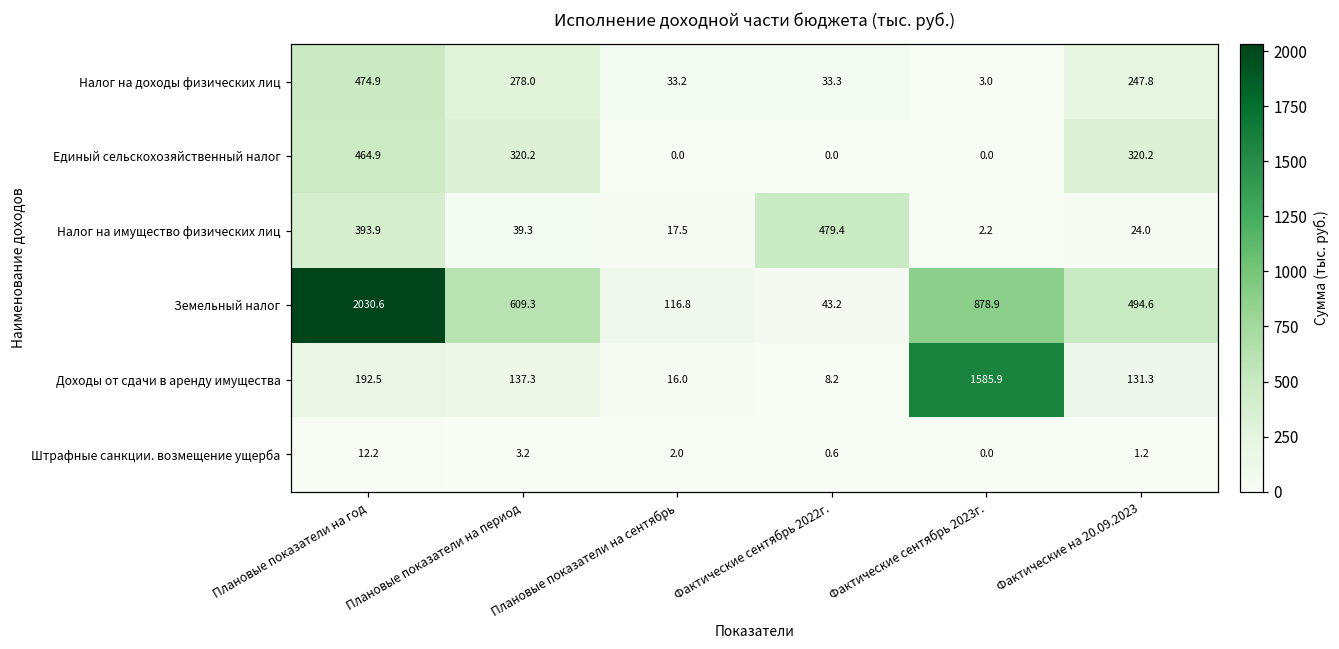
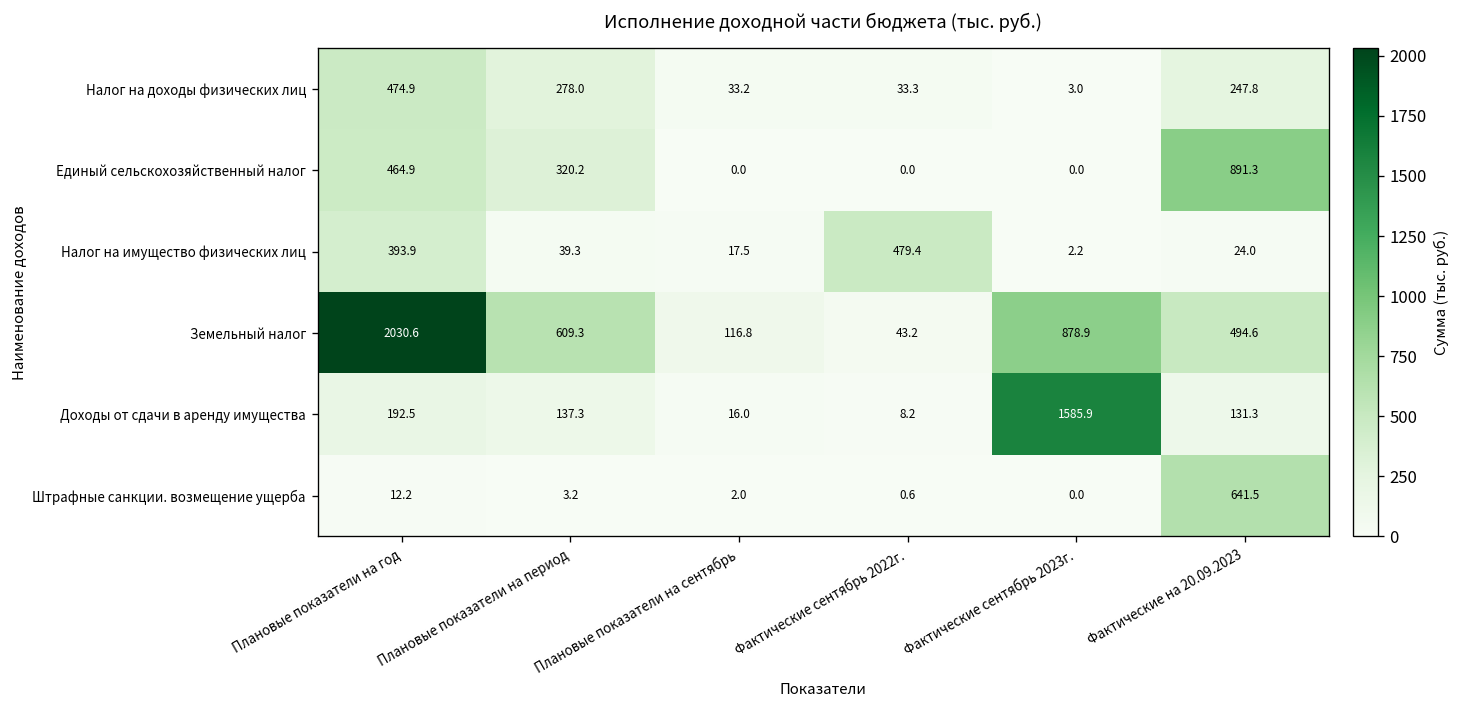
Единый сельскохозяйственный налог, Фактические на 20.09.2023: 320.2 -> 891.3
Штрафные санкции. возмещение ущерба, Фактические на 20.09.2023: 1.2 -> 641.5
